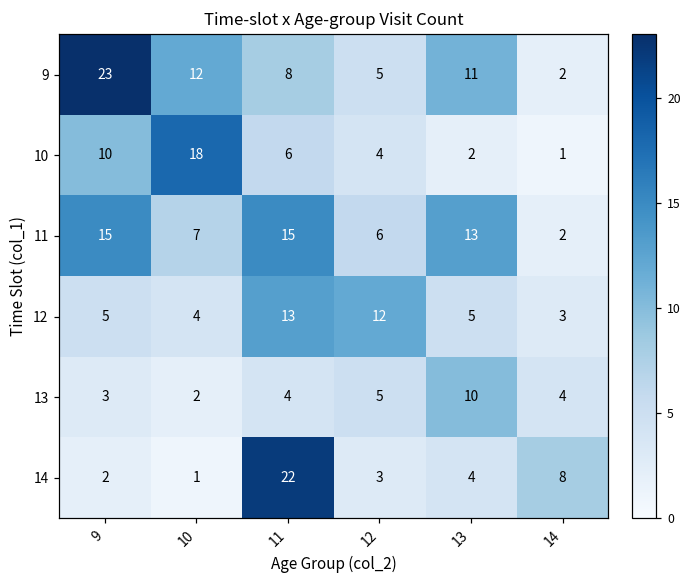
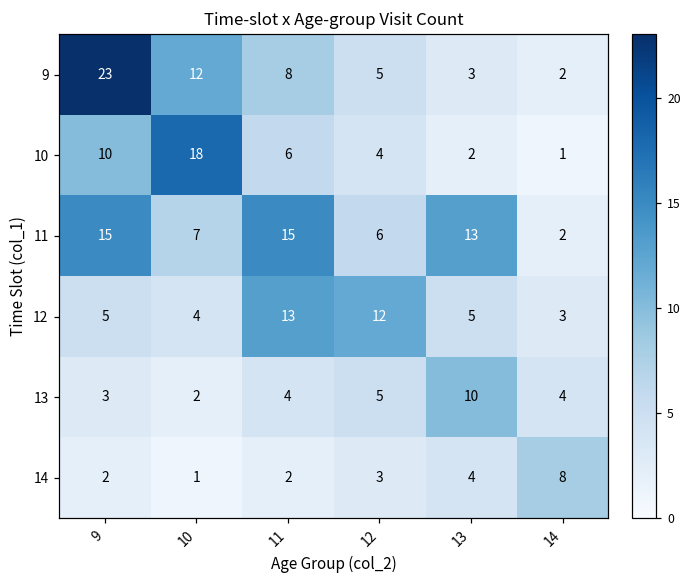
9, 13: 11 -> 3
14, 11: 22 -> 2
